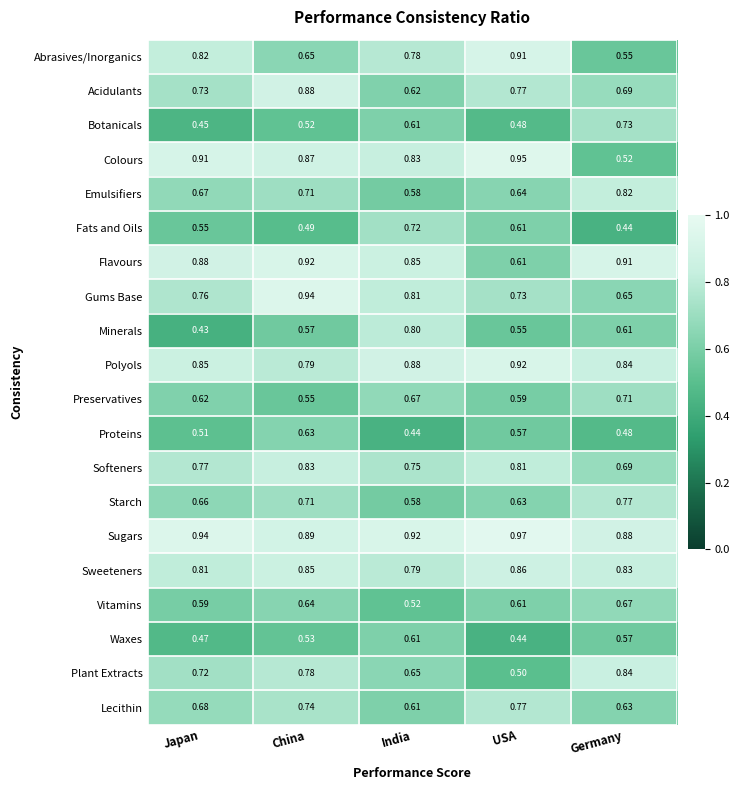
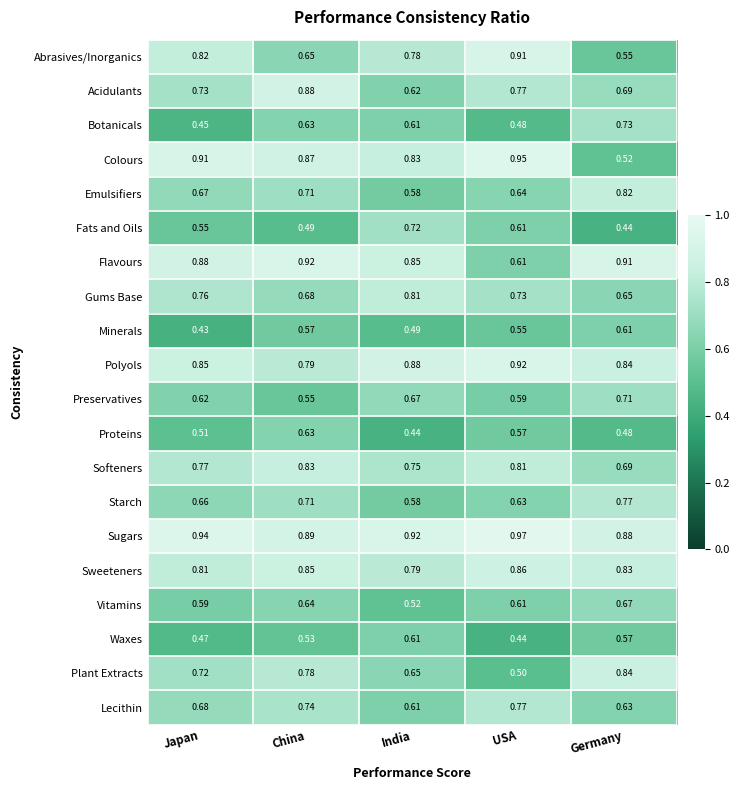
Botanicals, China: 0.52 -> 0.63
Gums Base, China: 0.94 -> 0.68
Minerals, India: 0.80 -> 0.49
